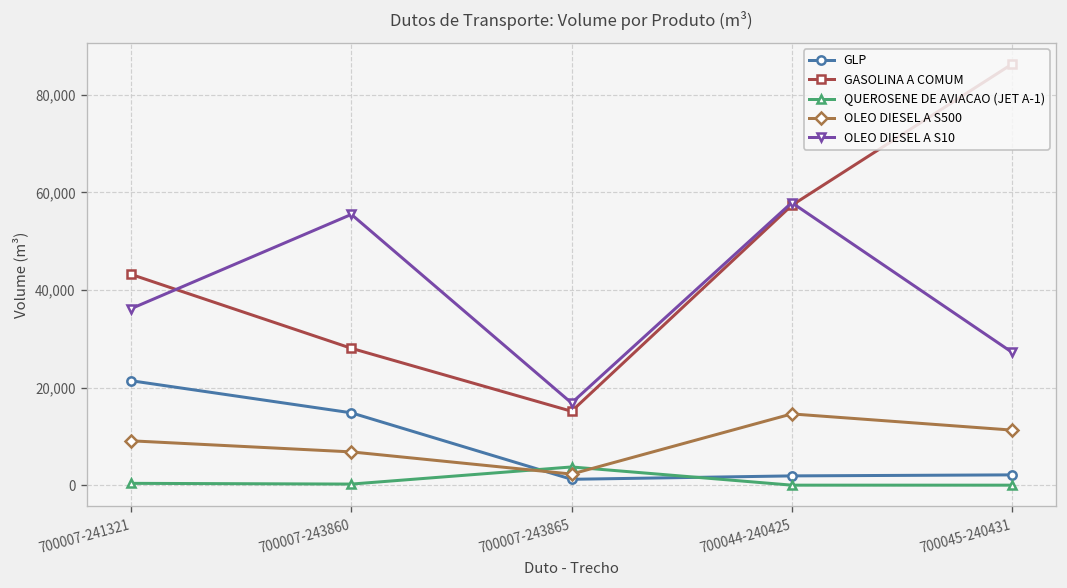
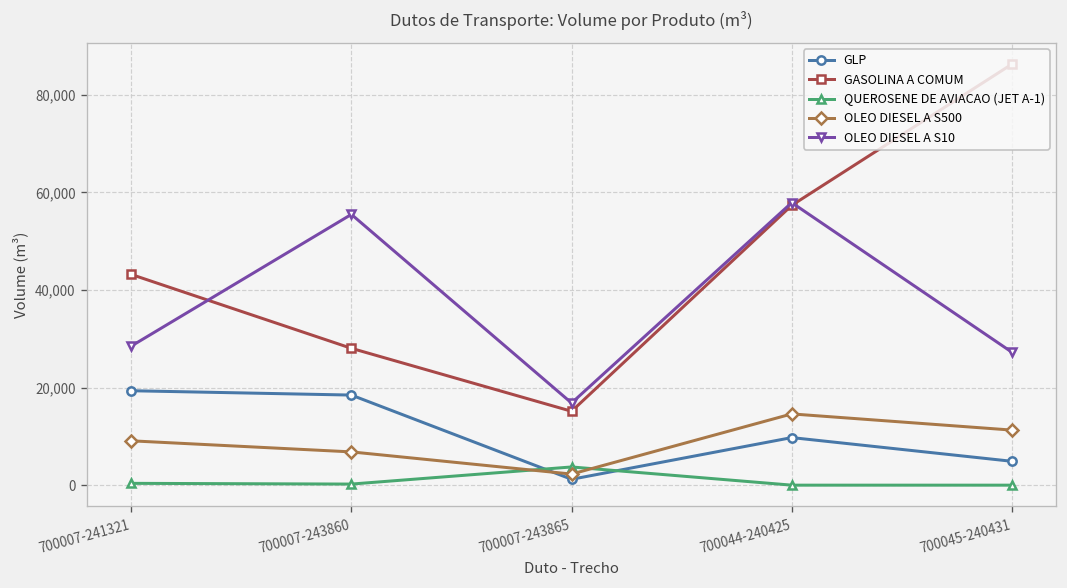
GLP, 700007-241321: 21,000 -> 19,000
OLEO DIESEL A S10, 700007-241321: 36,000 -> 28,000
GLP, 700007-243860: 15,000 -> 18,000
GLP, 700044-240425: 2,000 -> 10,000
GLP, 700045-240431: 2,000 -> 5,000
